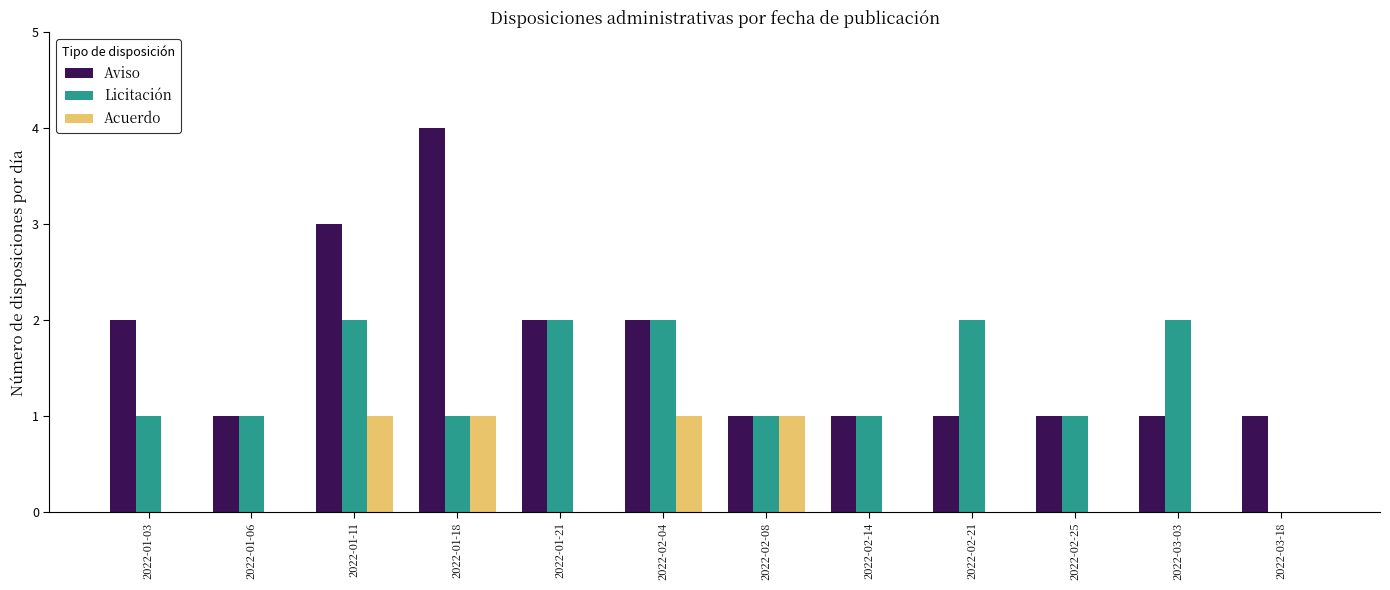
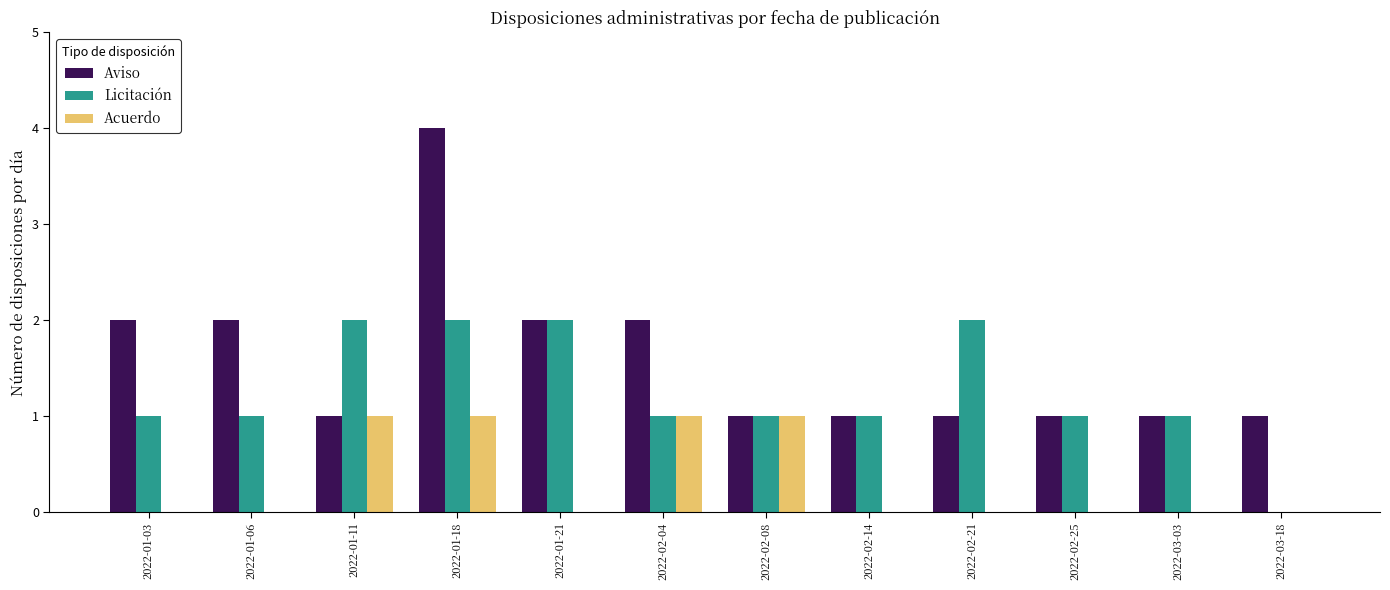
Aviso, 2022-01-06: 1 -> 2
Aviso, 2022-01-11: 3 -> 1
Licitación, 2022-01-18: 1 -> 2
Licitación, 2022-02-04: 2 -> 1
Licitación, 2022-03-03: 2 -> 1
